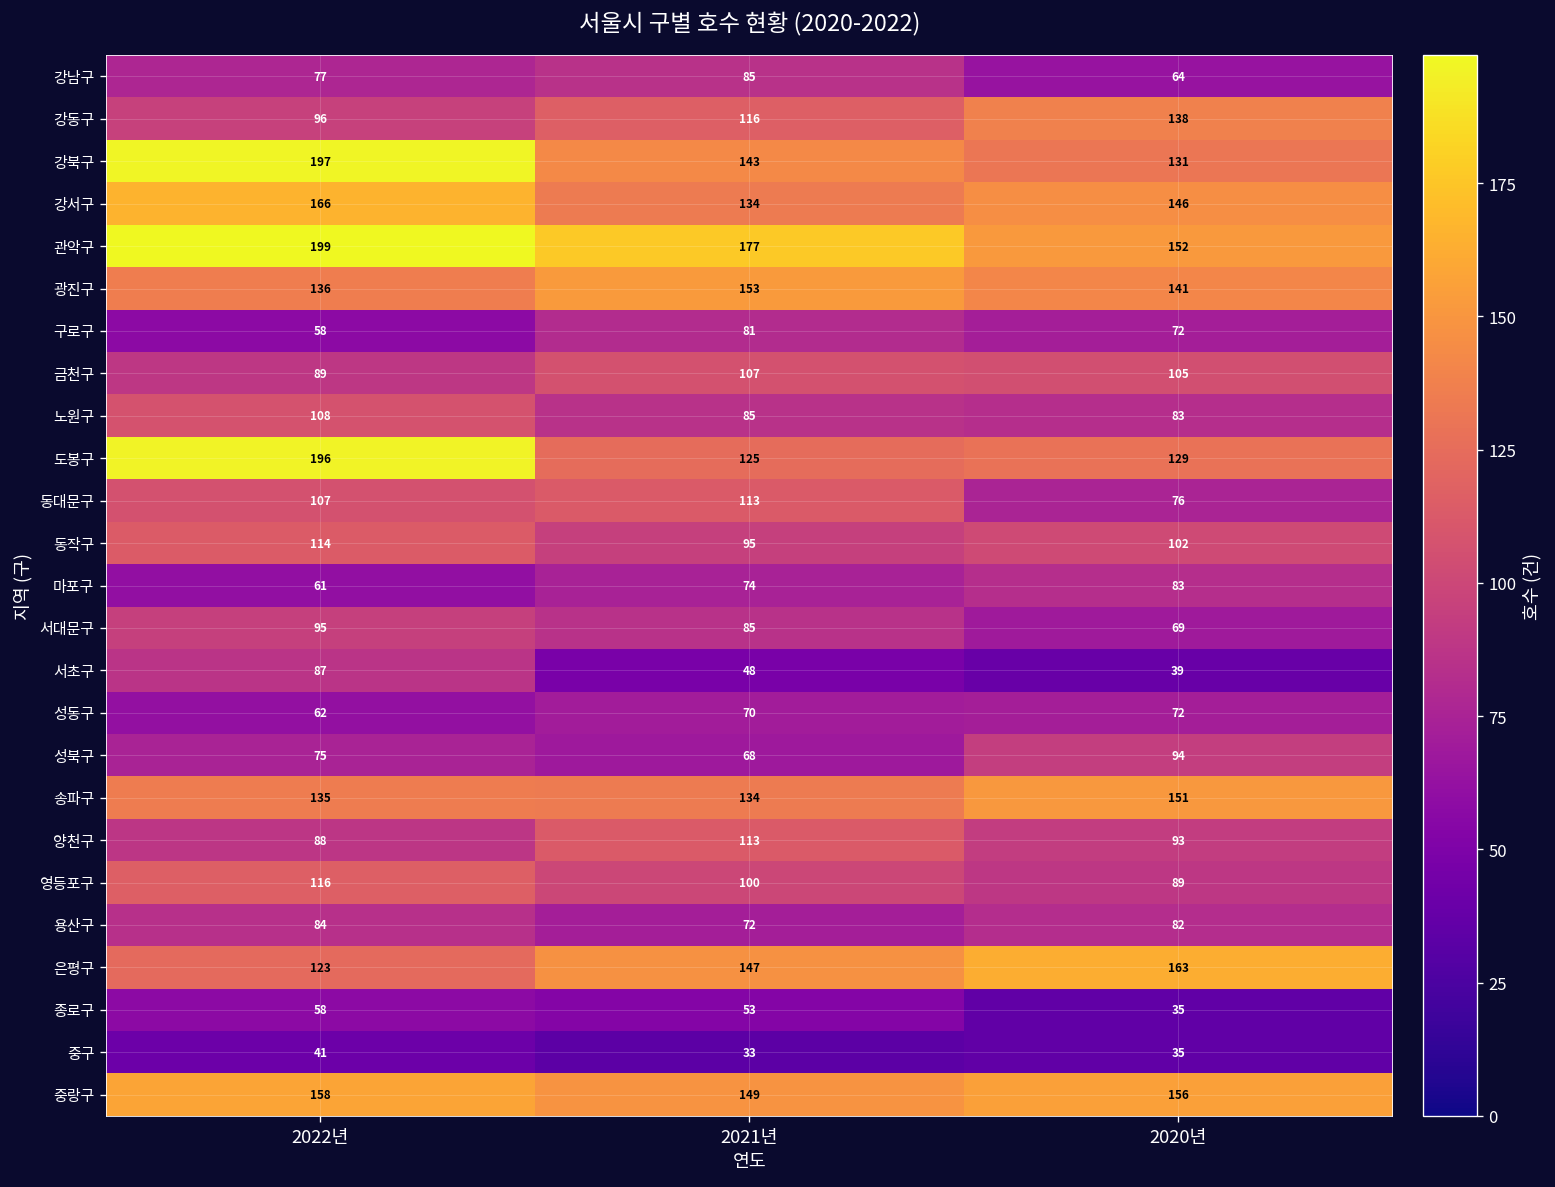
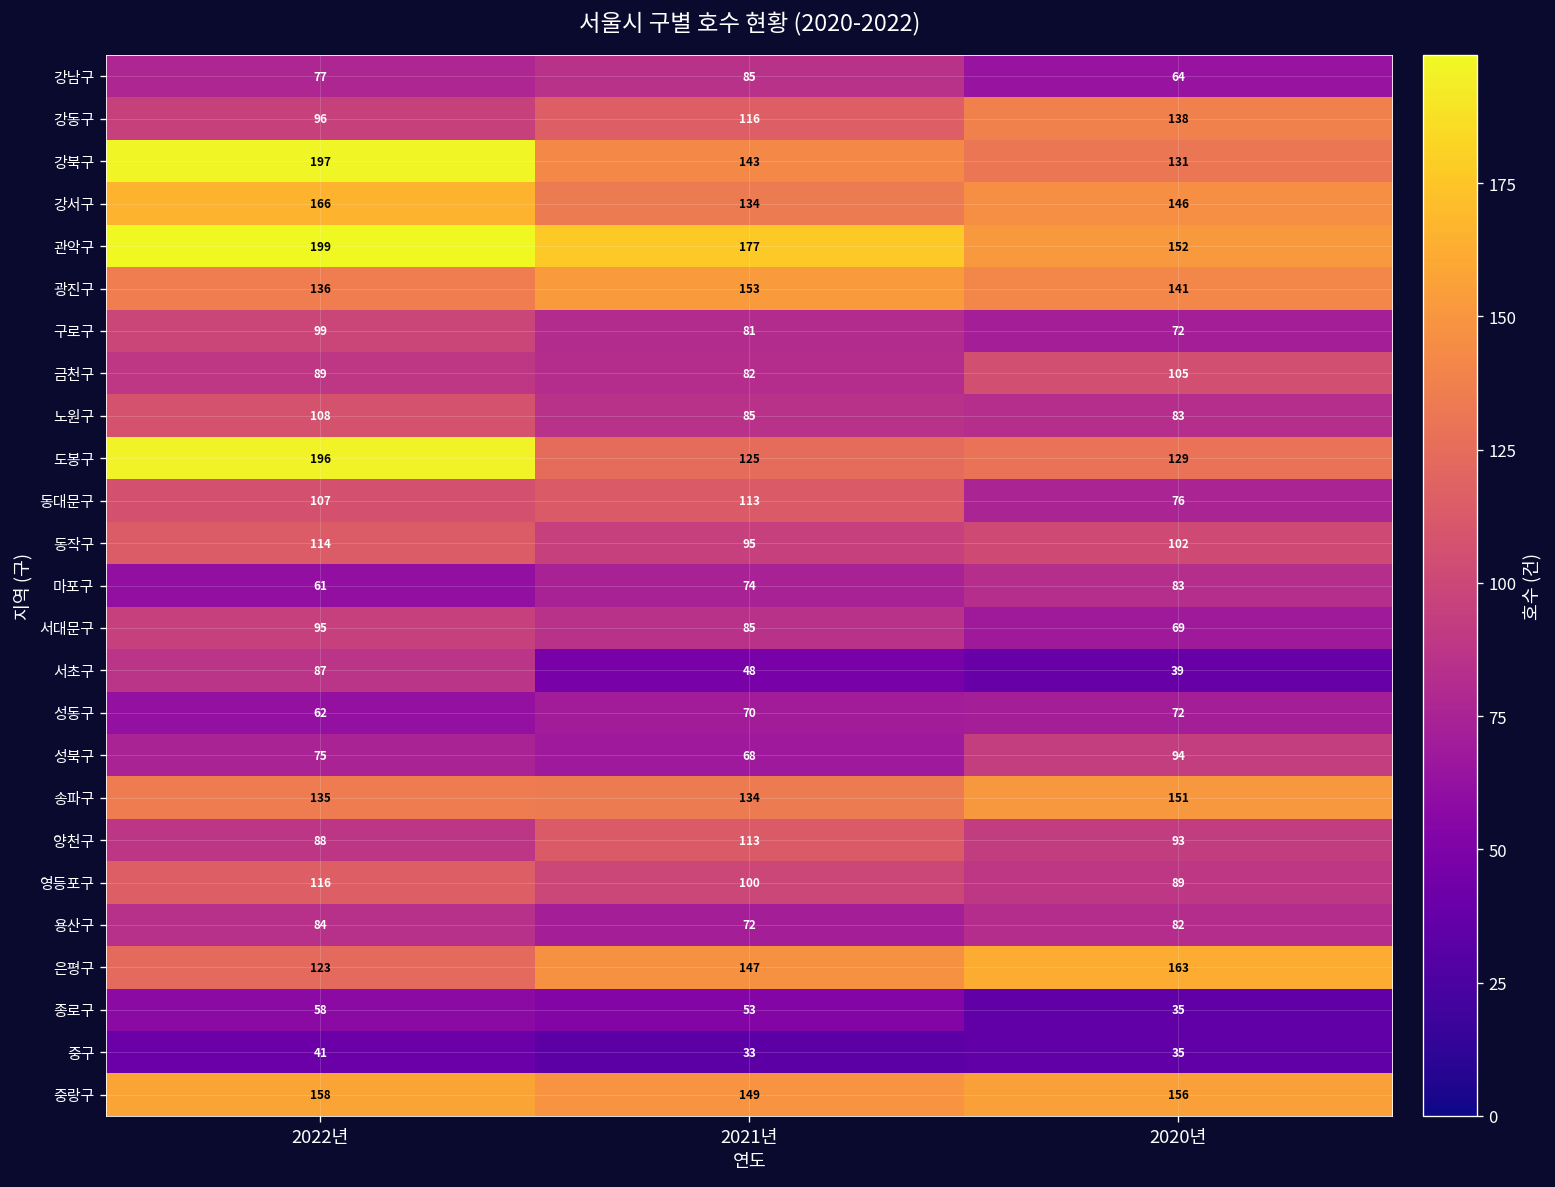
구로구, 2022년: 58 -> 99
금천구, 2021년: 107 -> 82
